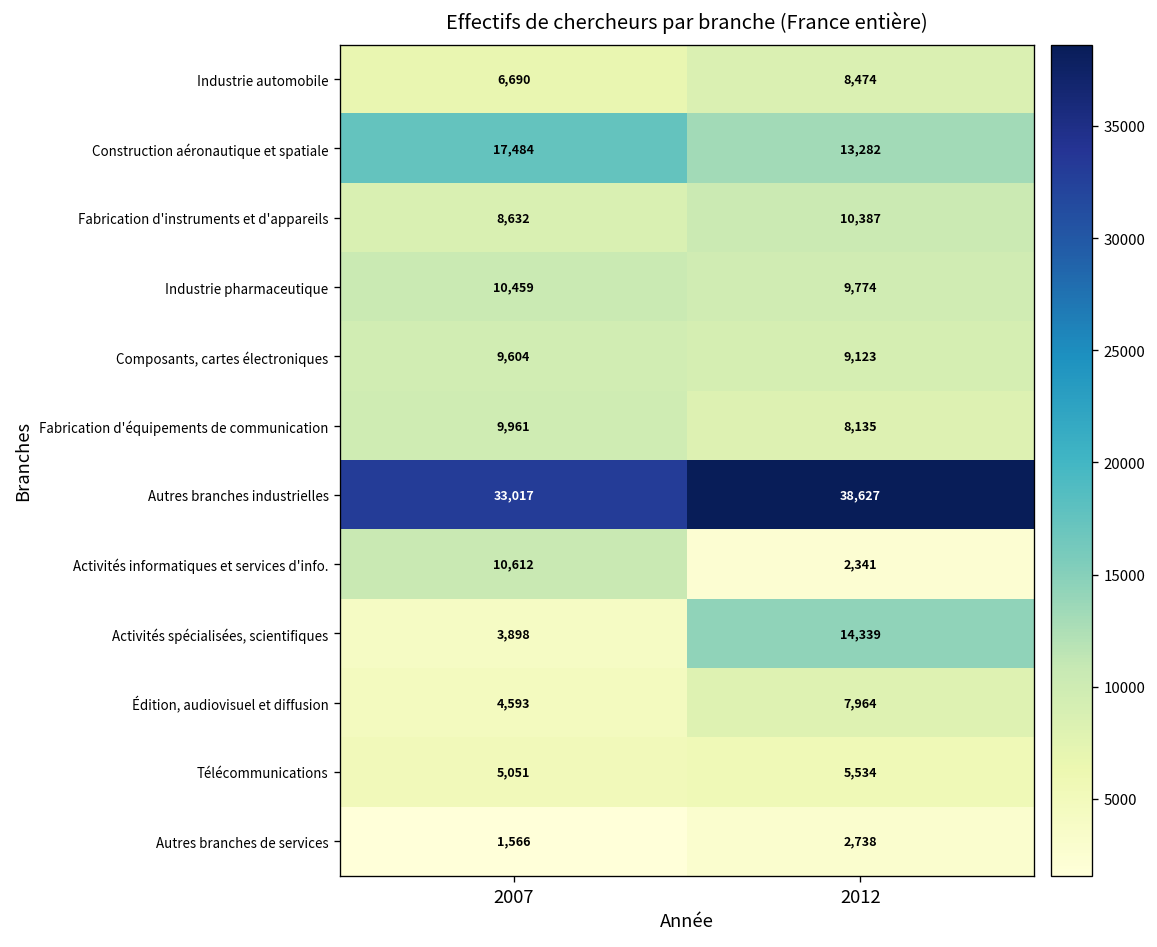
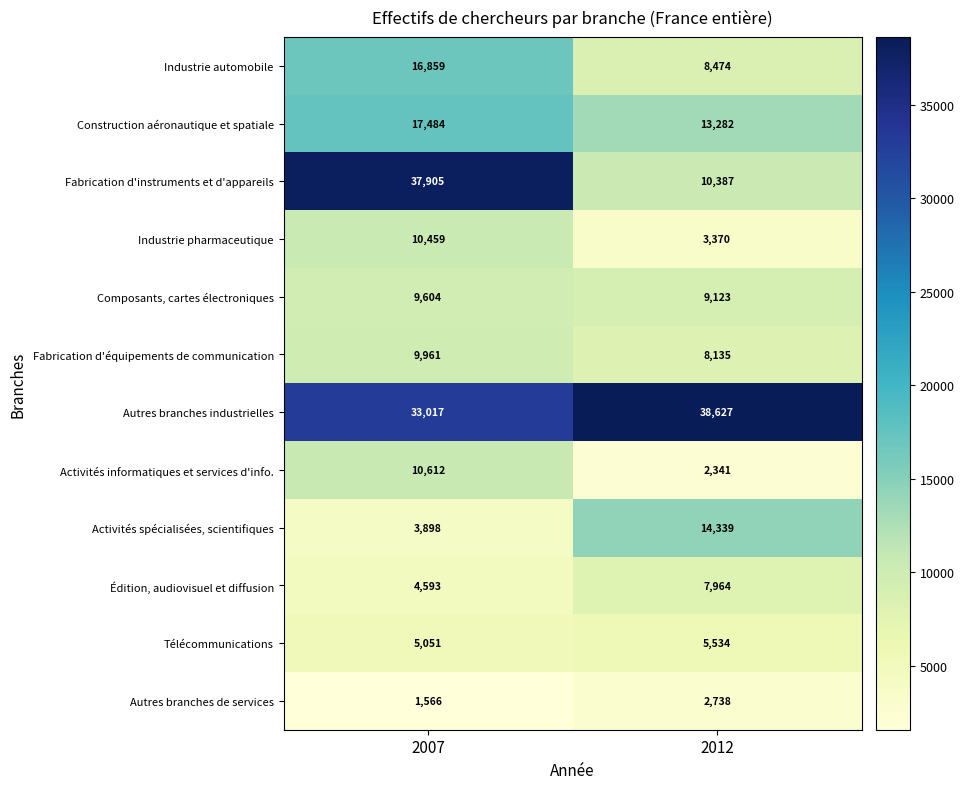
Industrie automobile, 2007: 6,690 -> 16,859
Fabrication d'instruments et d'appareils, 2007: 8,632 -> 37,905
Industrie pharmaceutique, 2012: 9,774 -> 3,370
